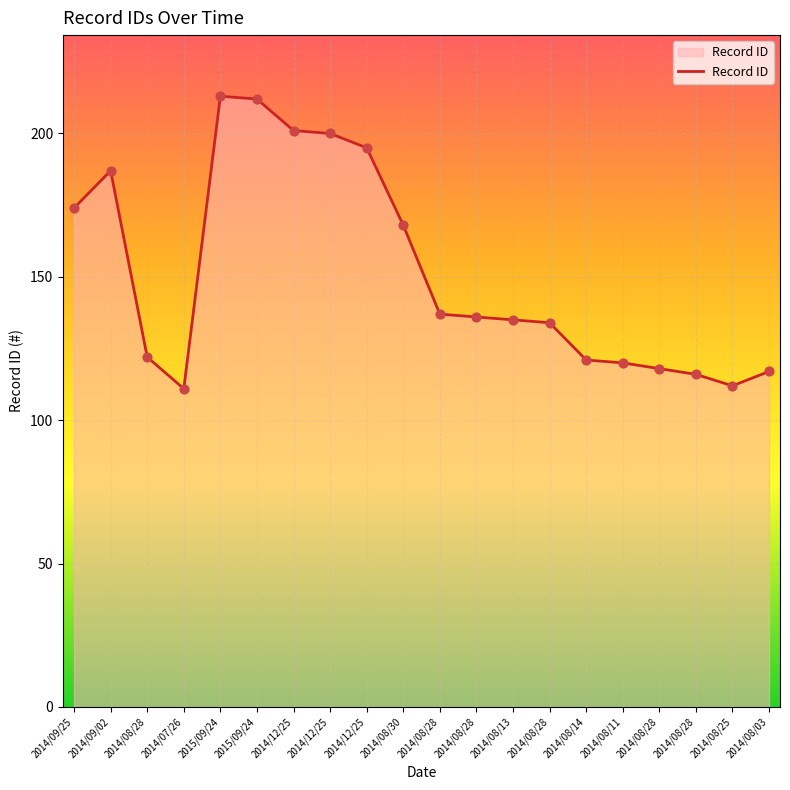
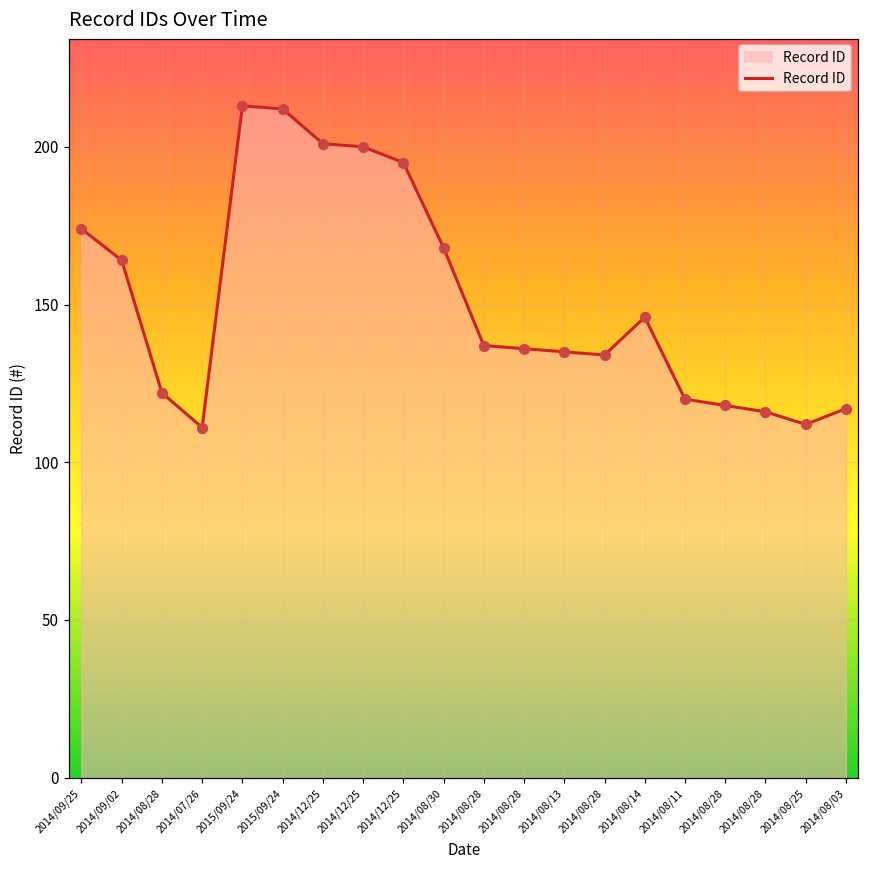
2014/09/02: 187 -> 164
2014/08/14: 121 -> 146
